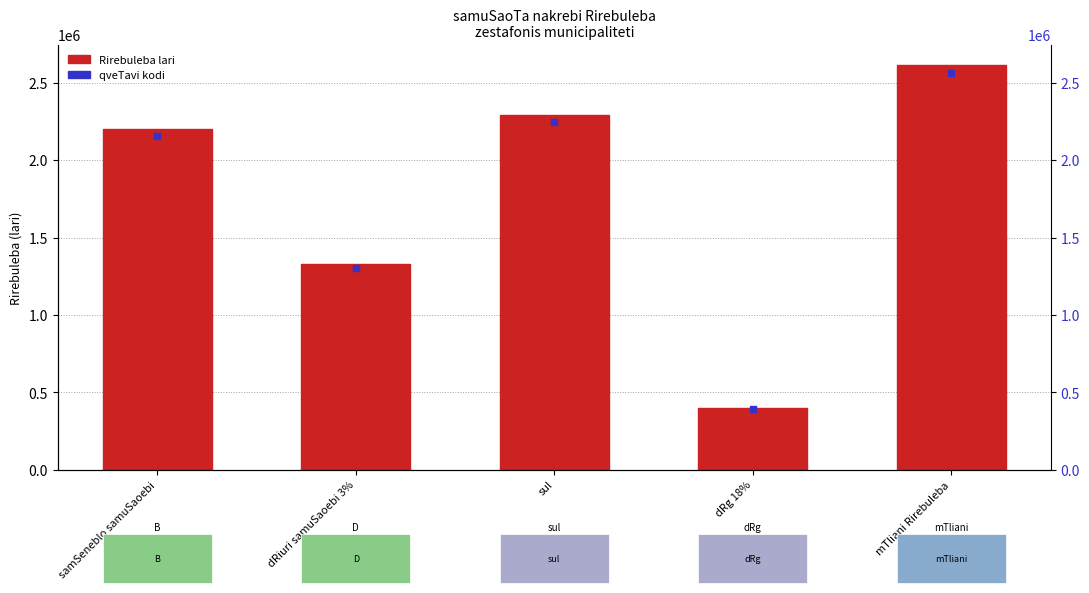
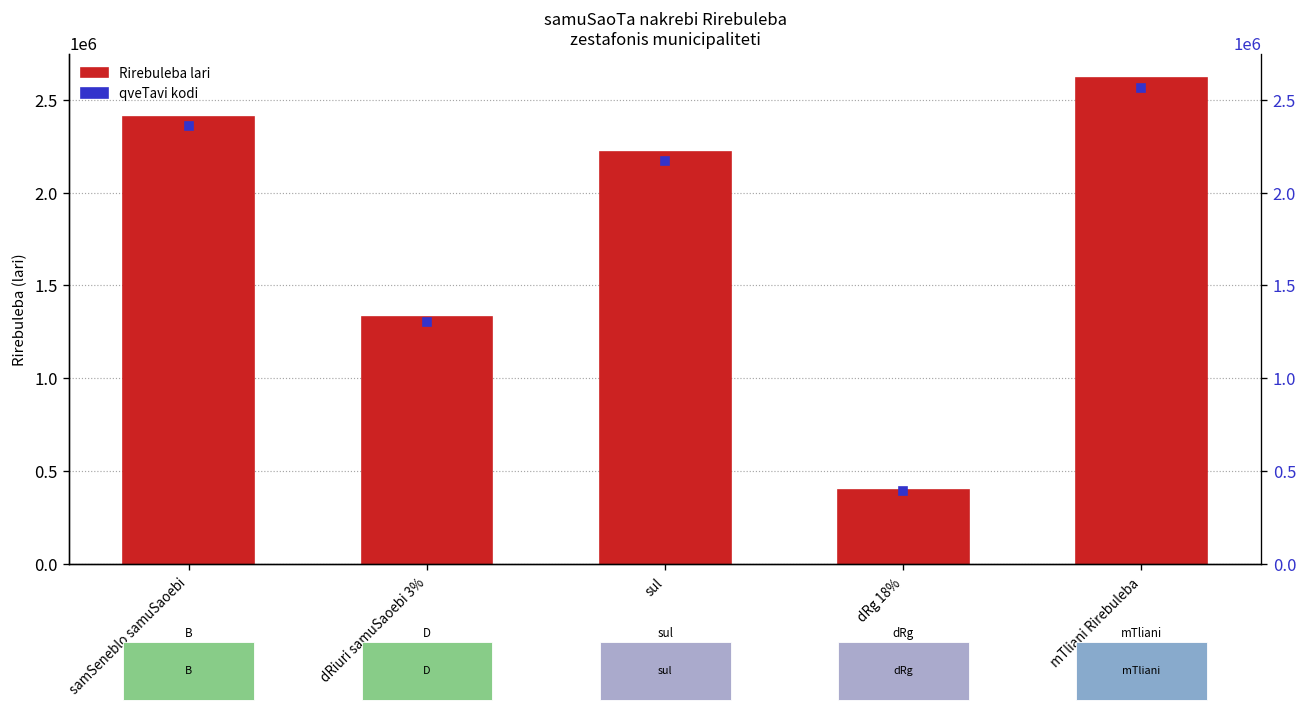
Rirebuleba lari, samSeneblo samuSaoebi: 2200000 -> 2410000
Rirebuleba lari, sul: 2290000 -> 2220000
